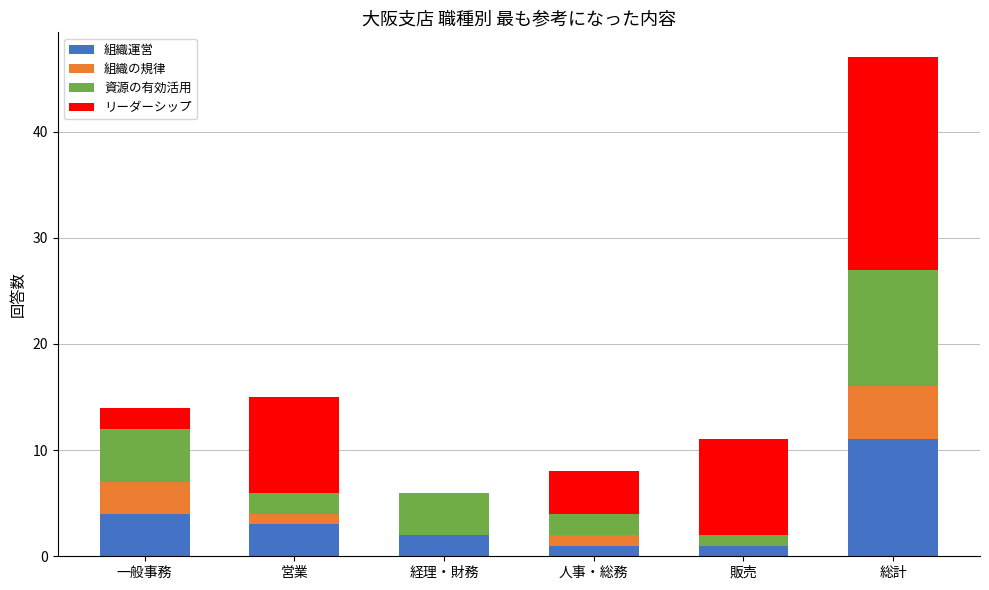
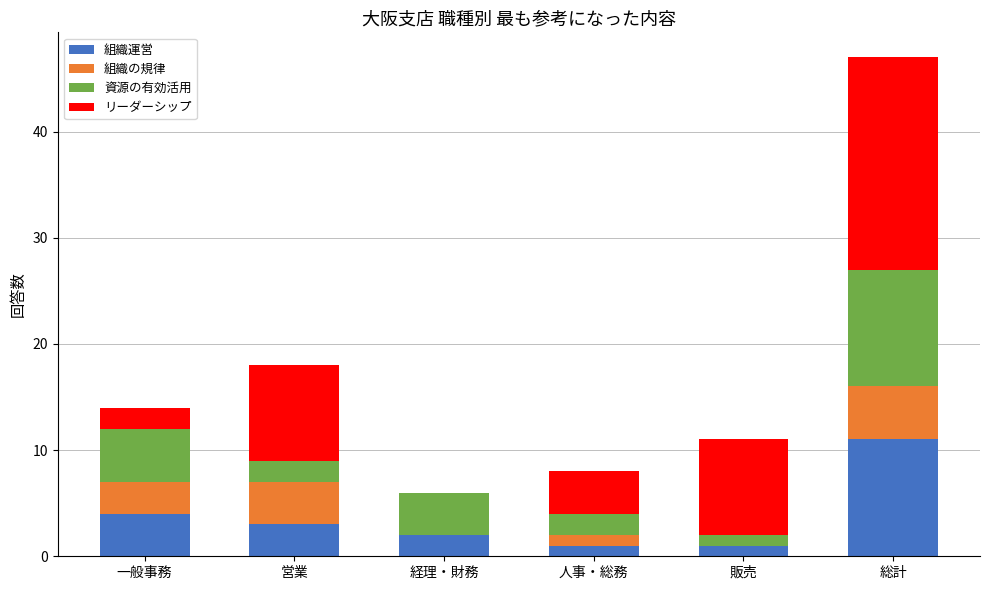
組織の規律, 営業: 1 -> 4
